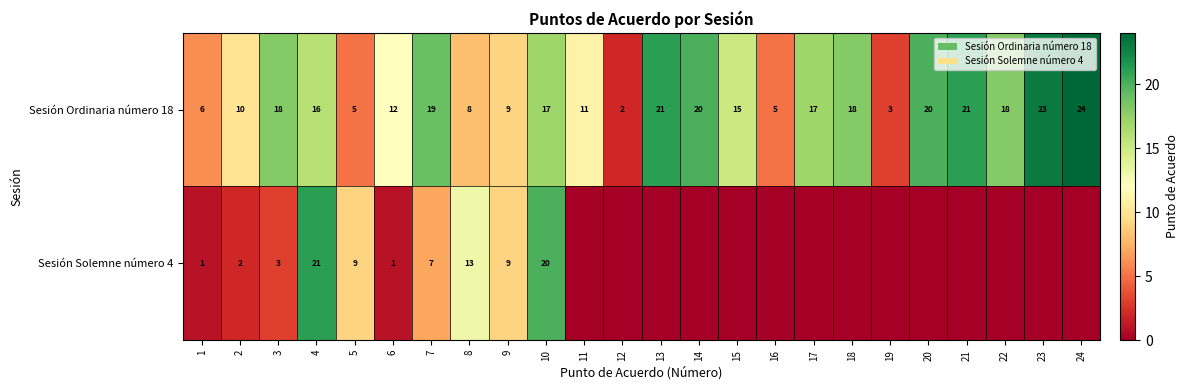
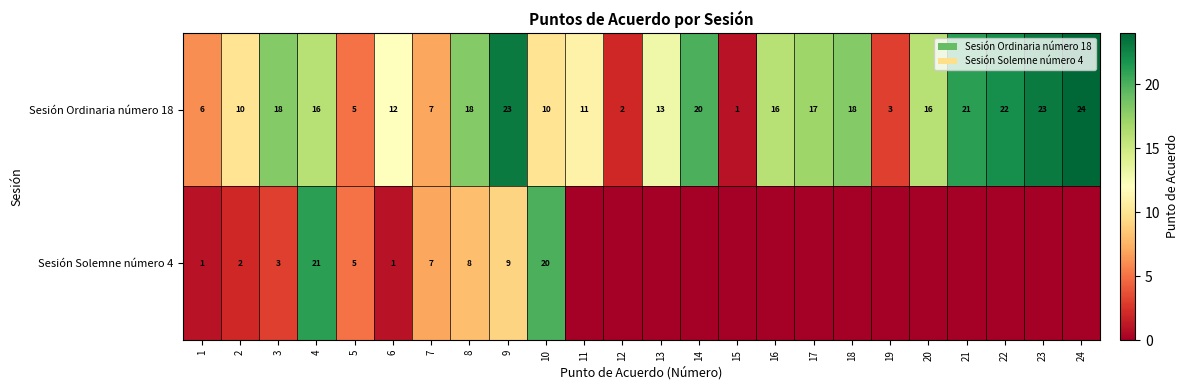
Sesión Ordinaria número 18, 7: 19 -> 7
Sesión Ordinaria número 18, 8: 8 -> 18
Sesión Ordinaria número 18, 9: 9 -> 23
Sesión Ordinaria número 18, 10: 17 -> 10
Sesión Ordinaria número 18, 13: 21 -> 13
Sesión Ordinaria número 18, 15: 15 -> 1
Sesión Ordinaria número 18, 16: 5 -> 16
Sesión Ordinaria número 18, 20: 20 -> 16
Sesión Ordinaria número 18, 22: 18 -> 22
Sesión Solemne número 4, 5: 9 -> 5
Sesión Solemne número 4, 8: 13 -> 8
